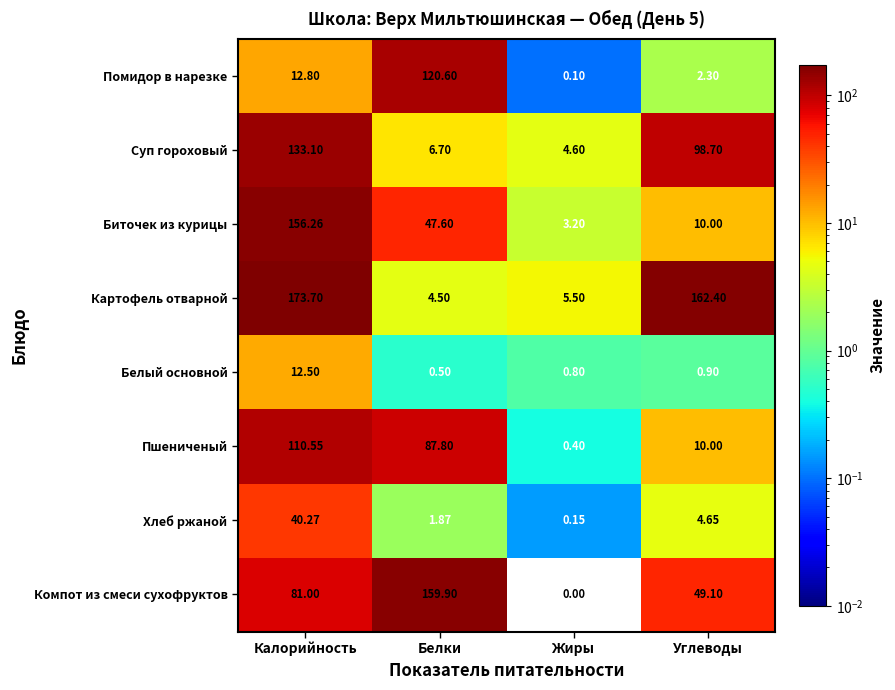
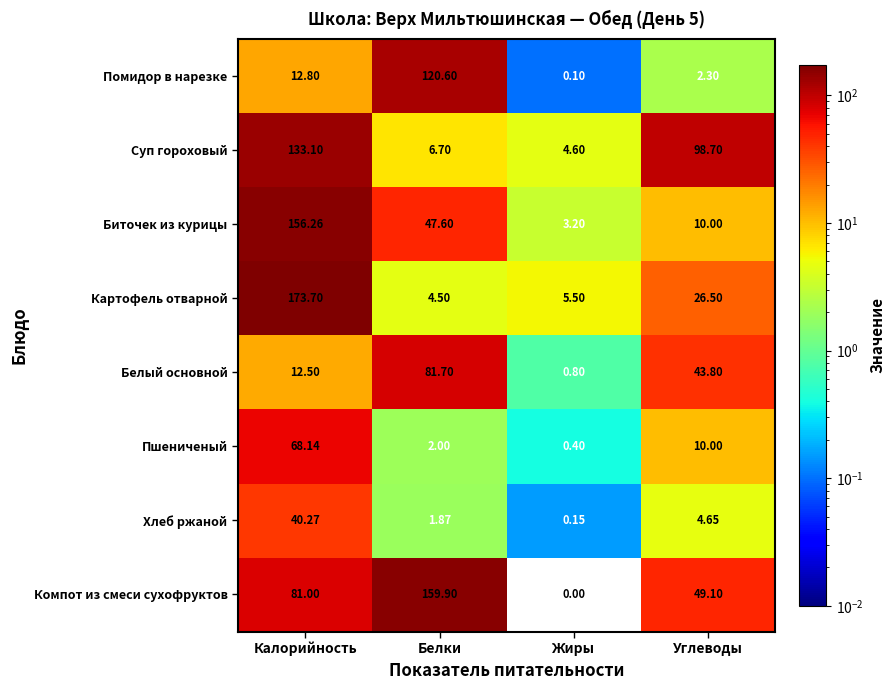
Картофель отварной, Углеводы: 162.40 -> 26.50
Белый основной, Белки: 0.50 -> 81.70
Белый основной, Углеводы: 0.90 -> 43.80
Пшениченый, Калорийность: 110.55 -> 68.14
Пшениченый, Белки: 87.80 -> 2.00
